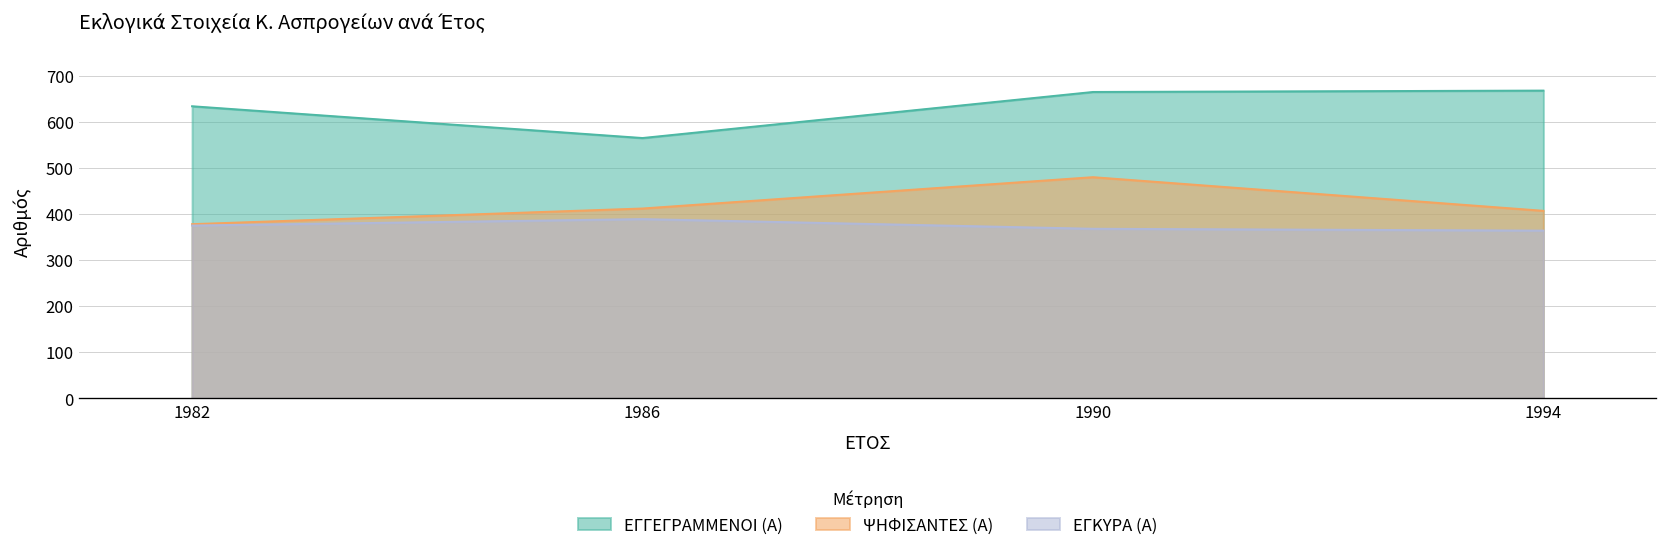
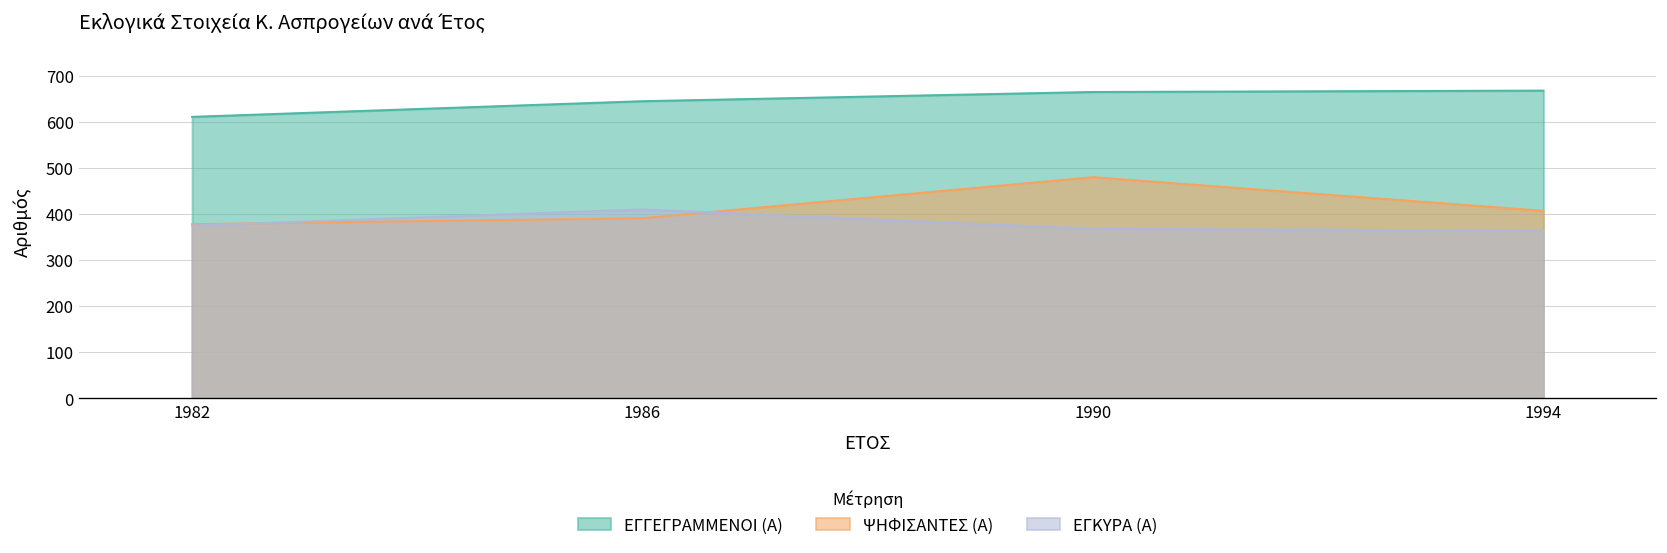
ΕΓΓΕΓΡΑΜΜΕΝΟΙ (Α), 1982: 630 -> 610
ΕΓΓΕΓΡΑΜΜΕΝΟΙ (Α), 1986: 570 -> 650
ΨΗΦΙΣΑΝΤΕΣ (Α), 1986: 410 -> 390
ΕΓΚΥΡΑ (Α), 1986: 390 -> 410
